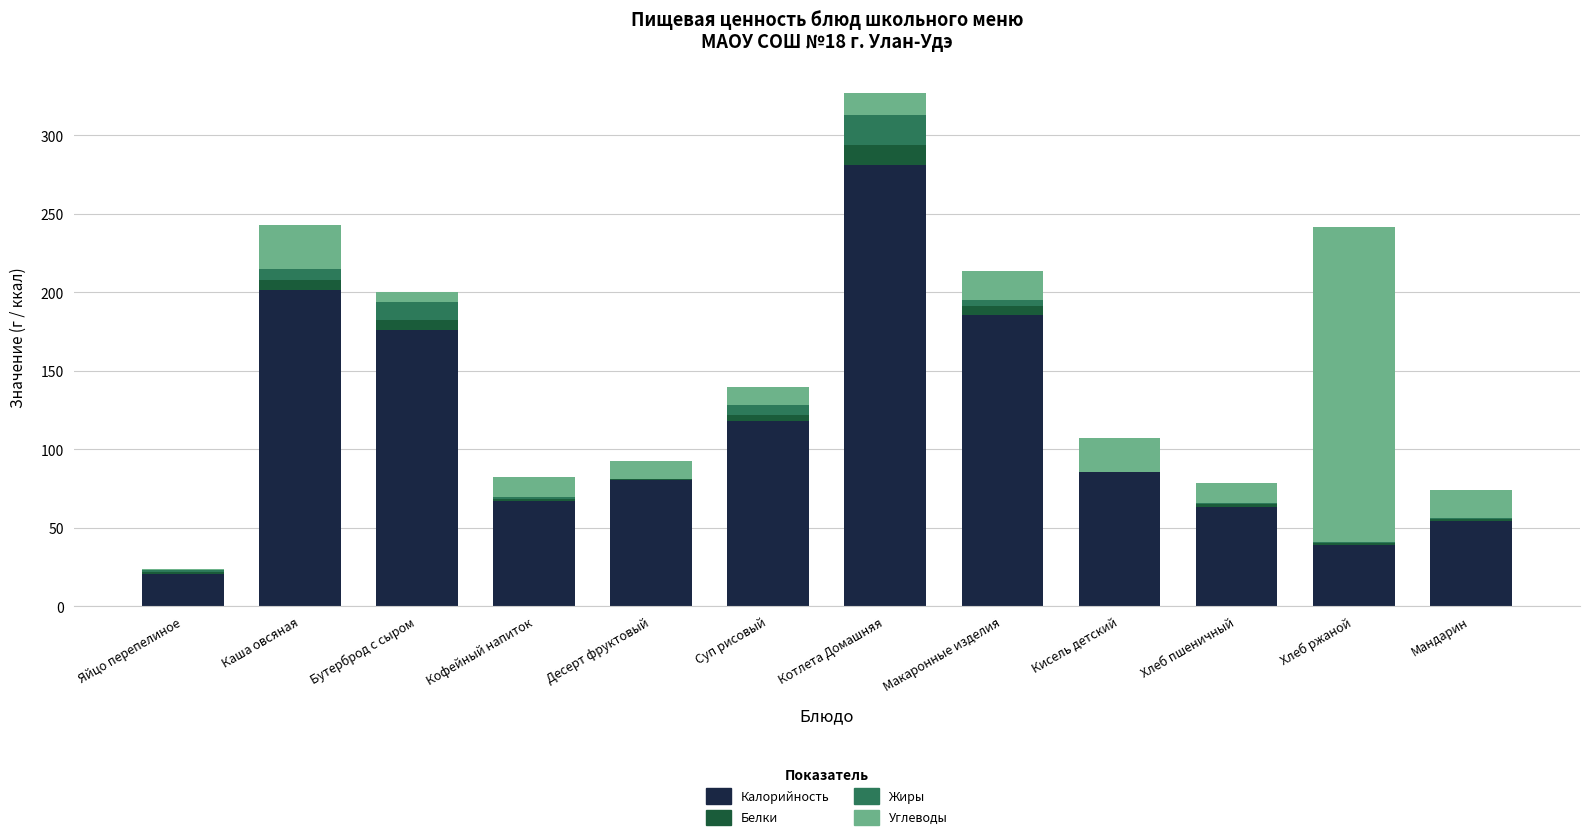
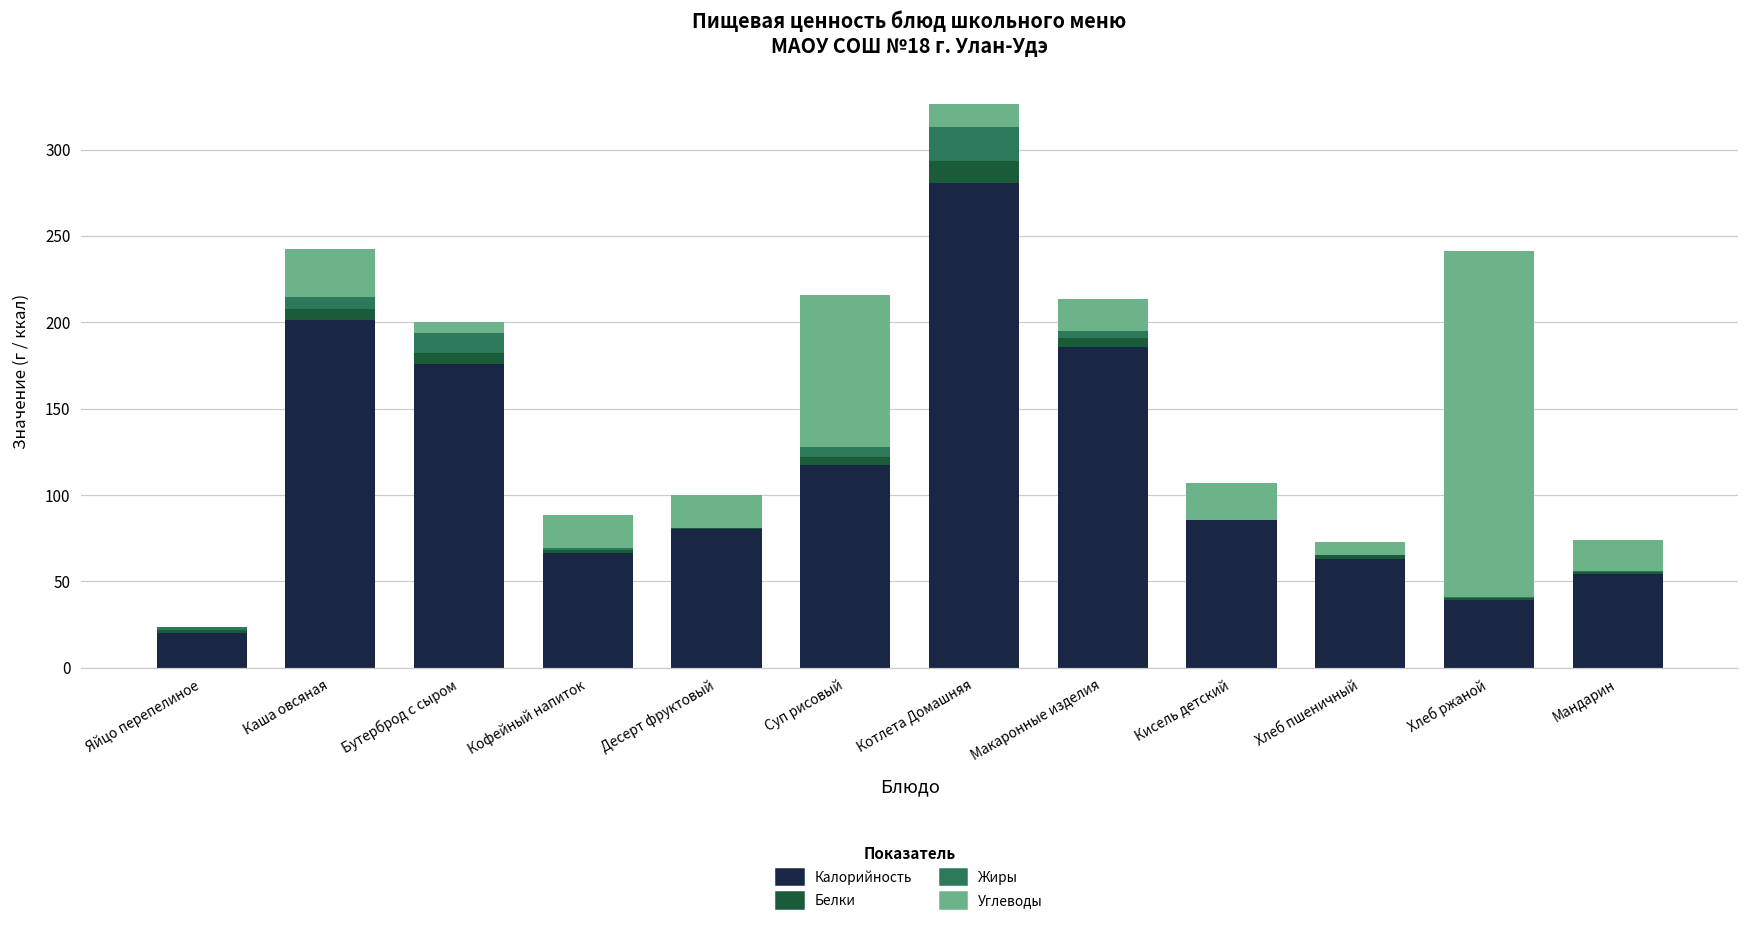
Углеводы, Кофейный напиток: 13 -> 19
Углеводы, Десерт фруктовый: 12 -> 19
Углеводы, Суп рисовый: 11 -> 88
Углеводы, Хлеб пшеничный: 13 -> 7
